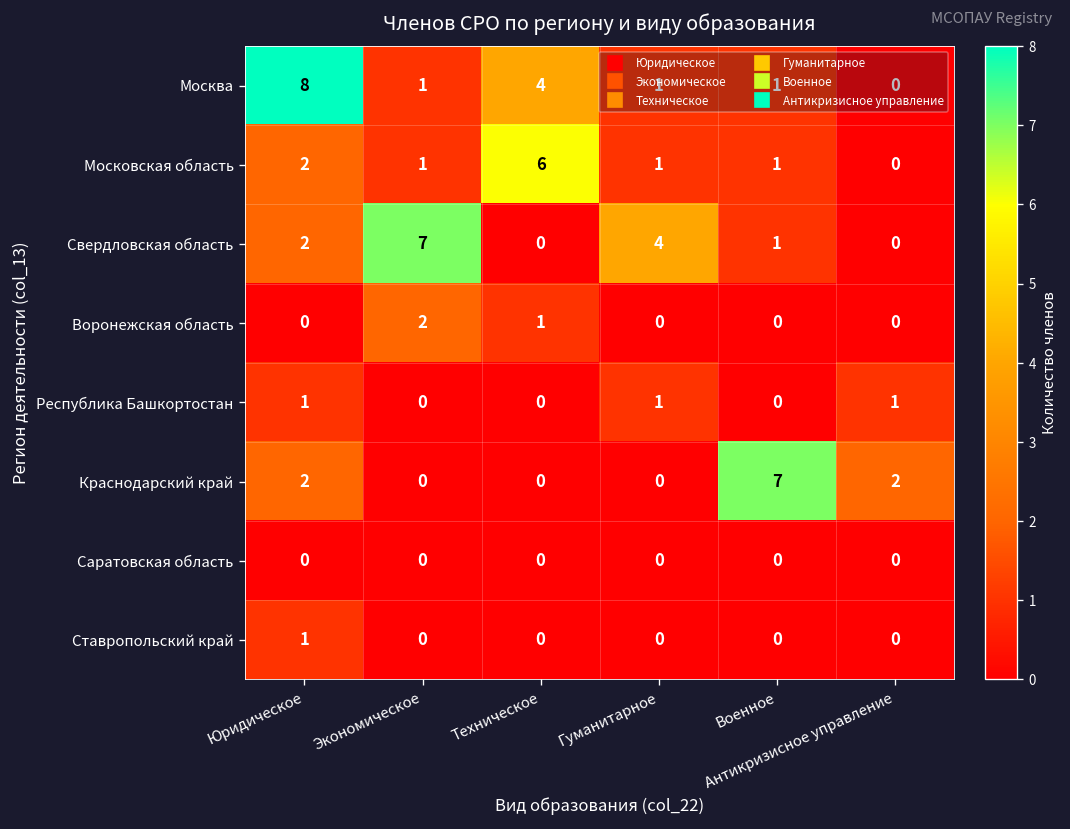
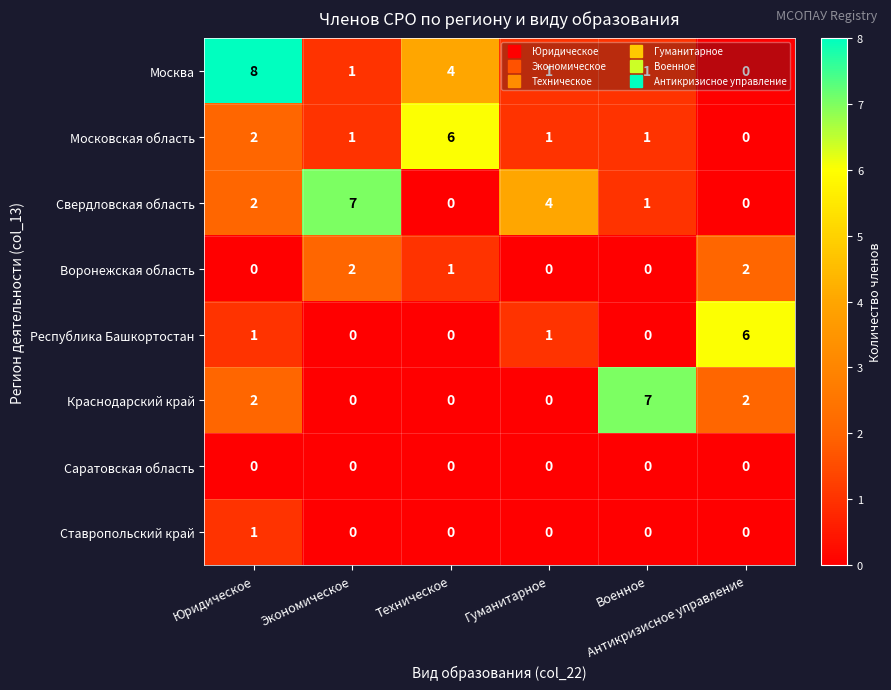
Воронежская область, Антикризисное управление: 0 -> 2
Республика Башкортостан, Антикризисное управление: 1 -> 6
